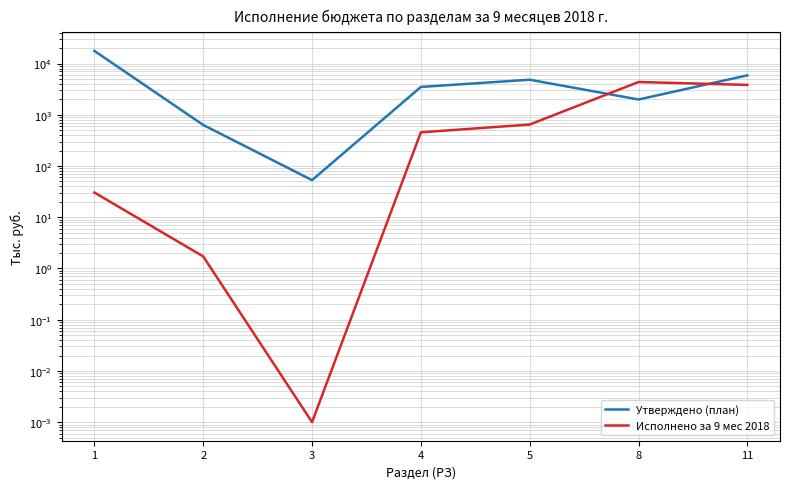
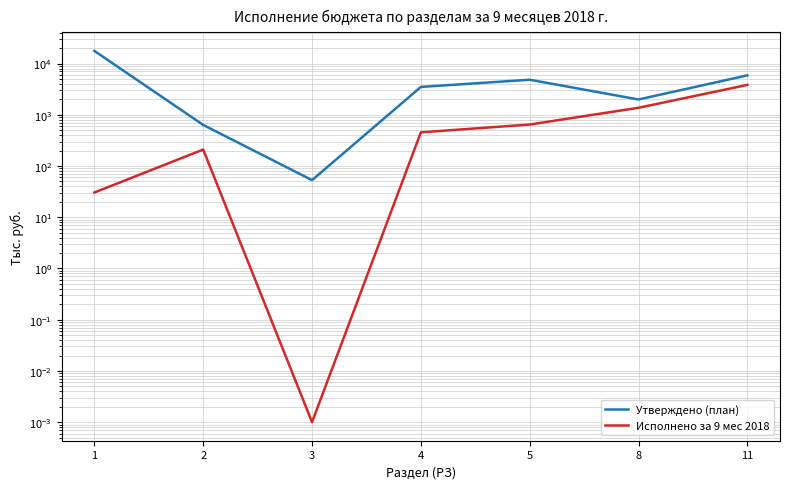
Исполнено за 9 мес 2018, 2: 1.7 -> 210
Исполнено за 9 мес 2018, 8: 4000 -> 1400
